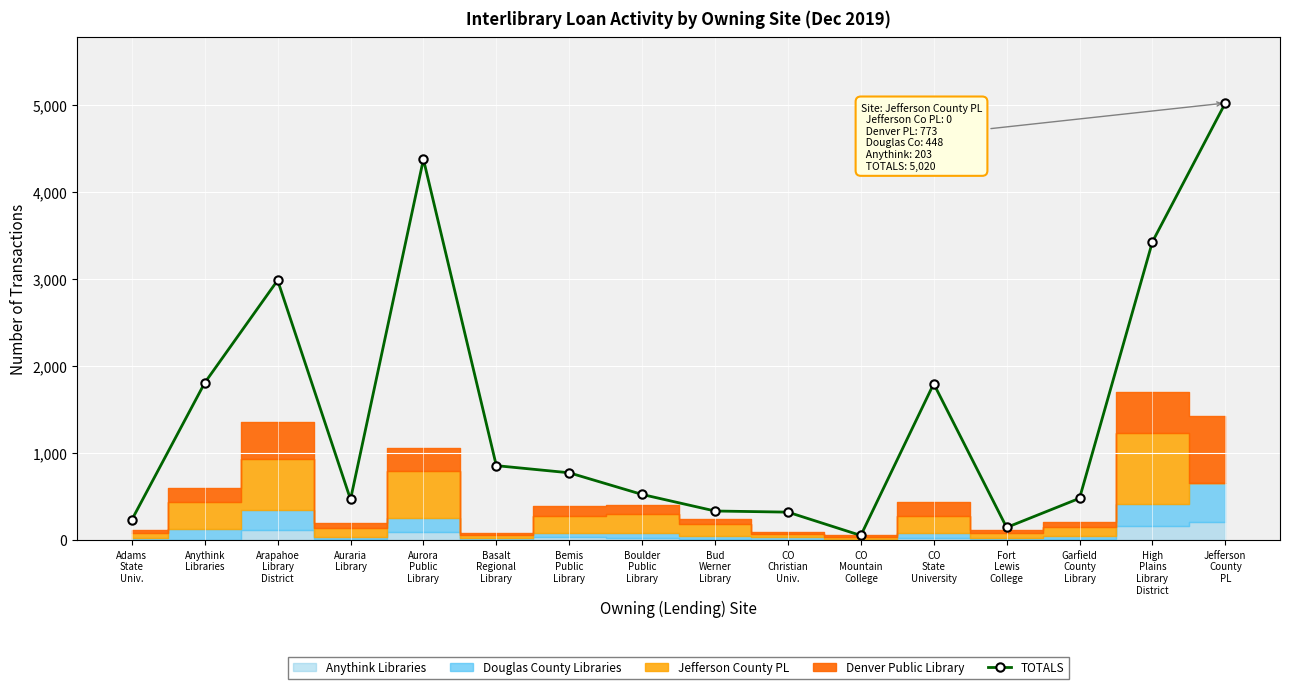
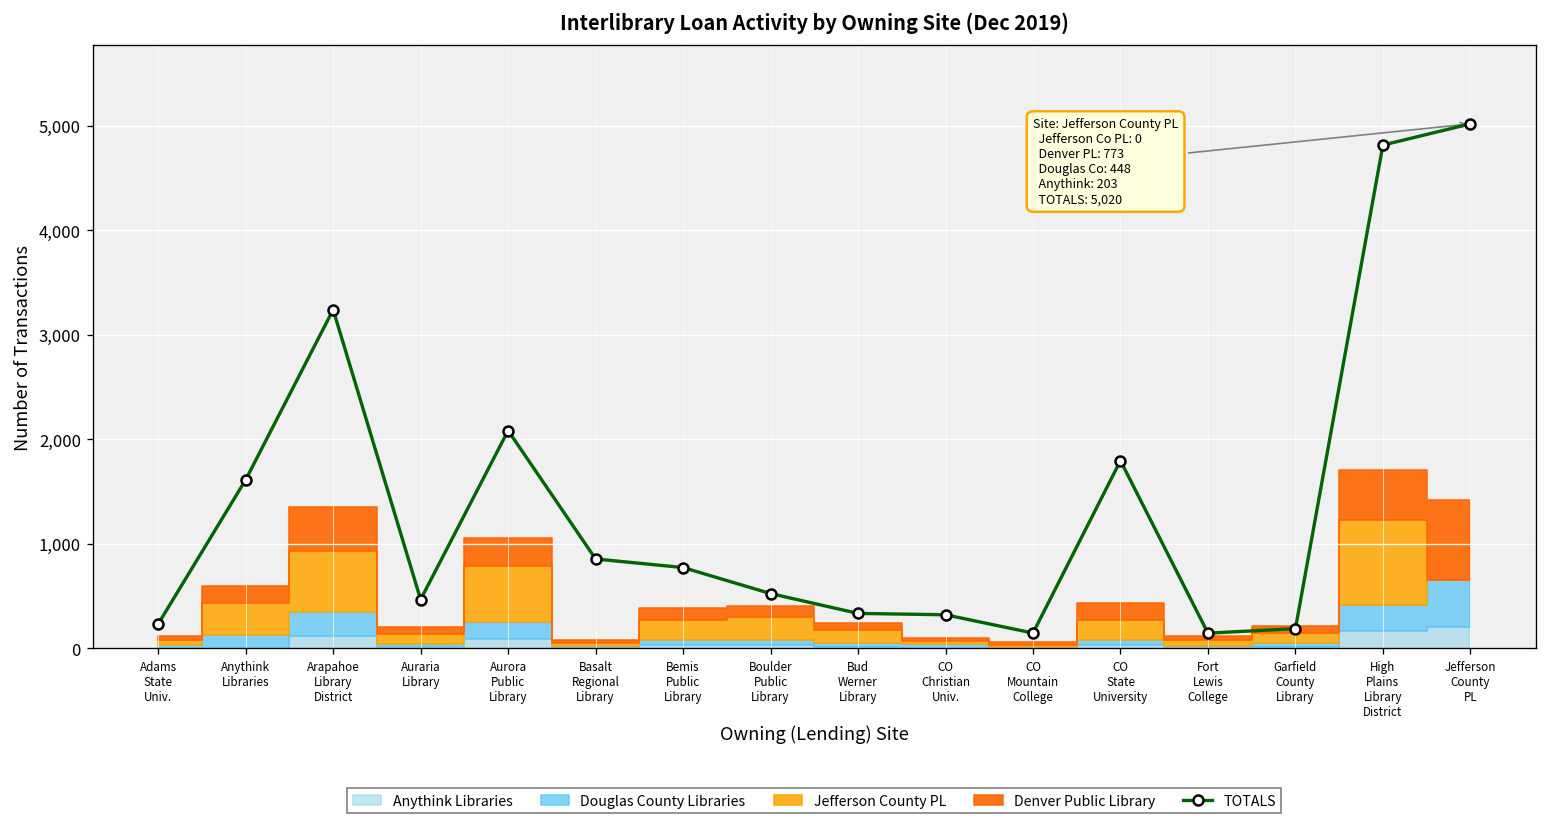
TOTALS, Anythink Libraries: 1,800 -> 1,600
TOTALS, Arapahoe Library District: 3,000 -> 3,200
TOTALS, Aurora Public Library: 4,400 -> 2,100
TOTALS, CO Mountain College: 50 -> 150
TOTALS, Garfield County Library: 500 -> 200
TOTALS, High Plains Library District: 3,400 -> 4,800
